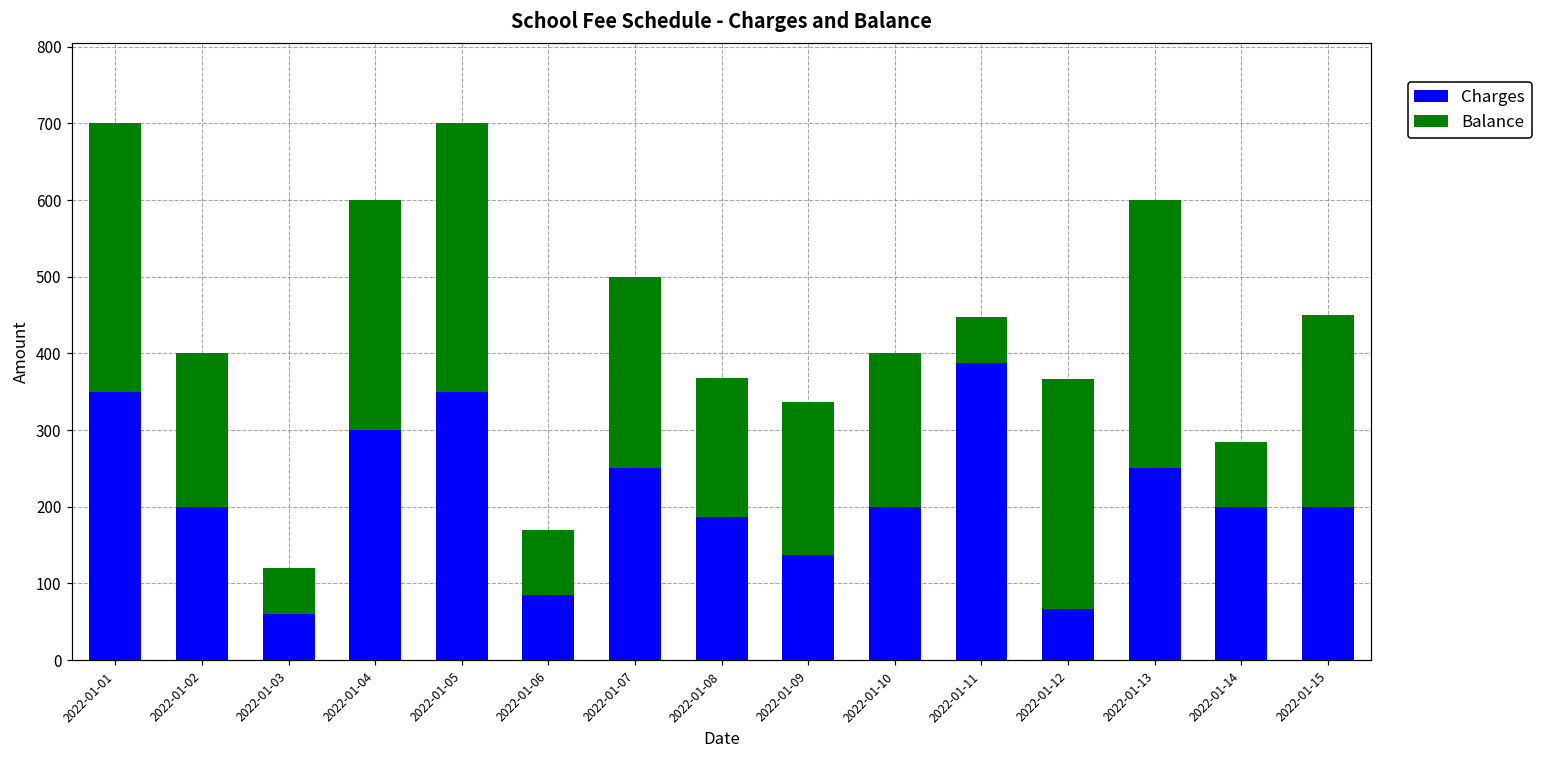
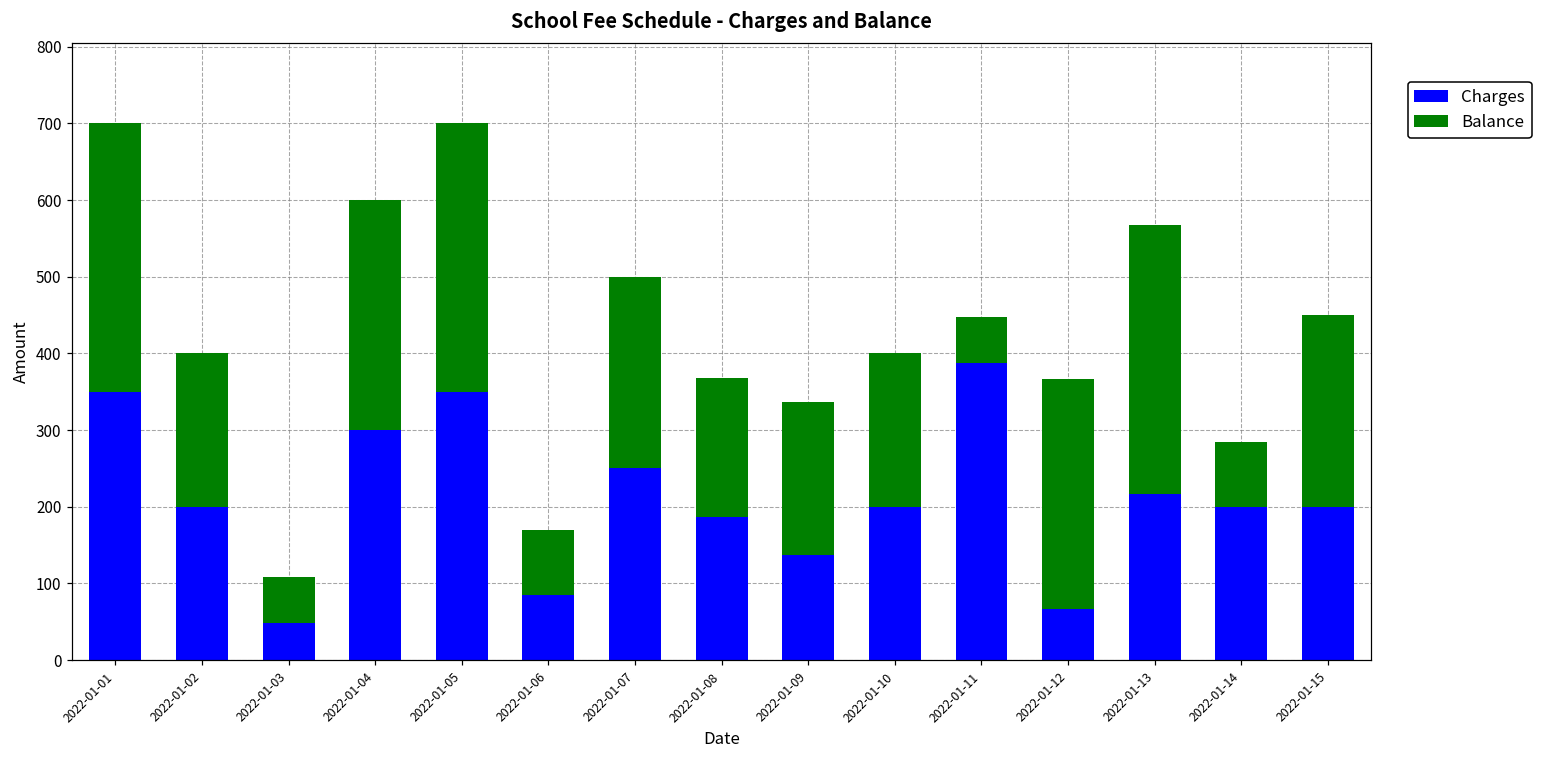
Charges, 2022-01-03: 60 -> 50
Charges, 2022-01-13: 250 -> 220
